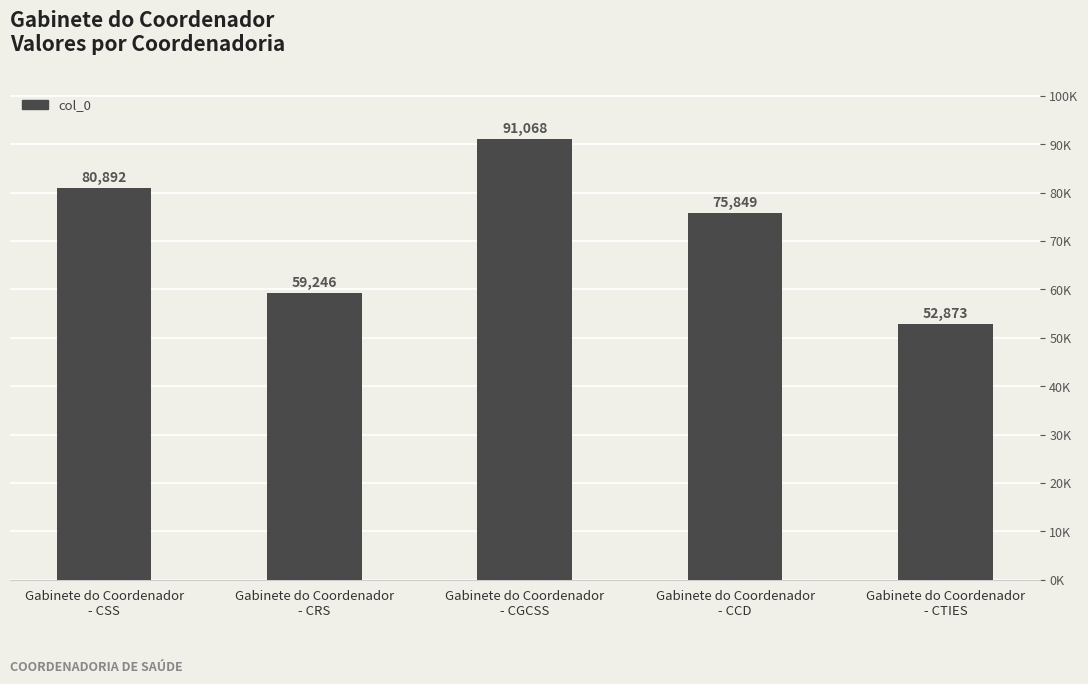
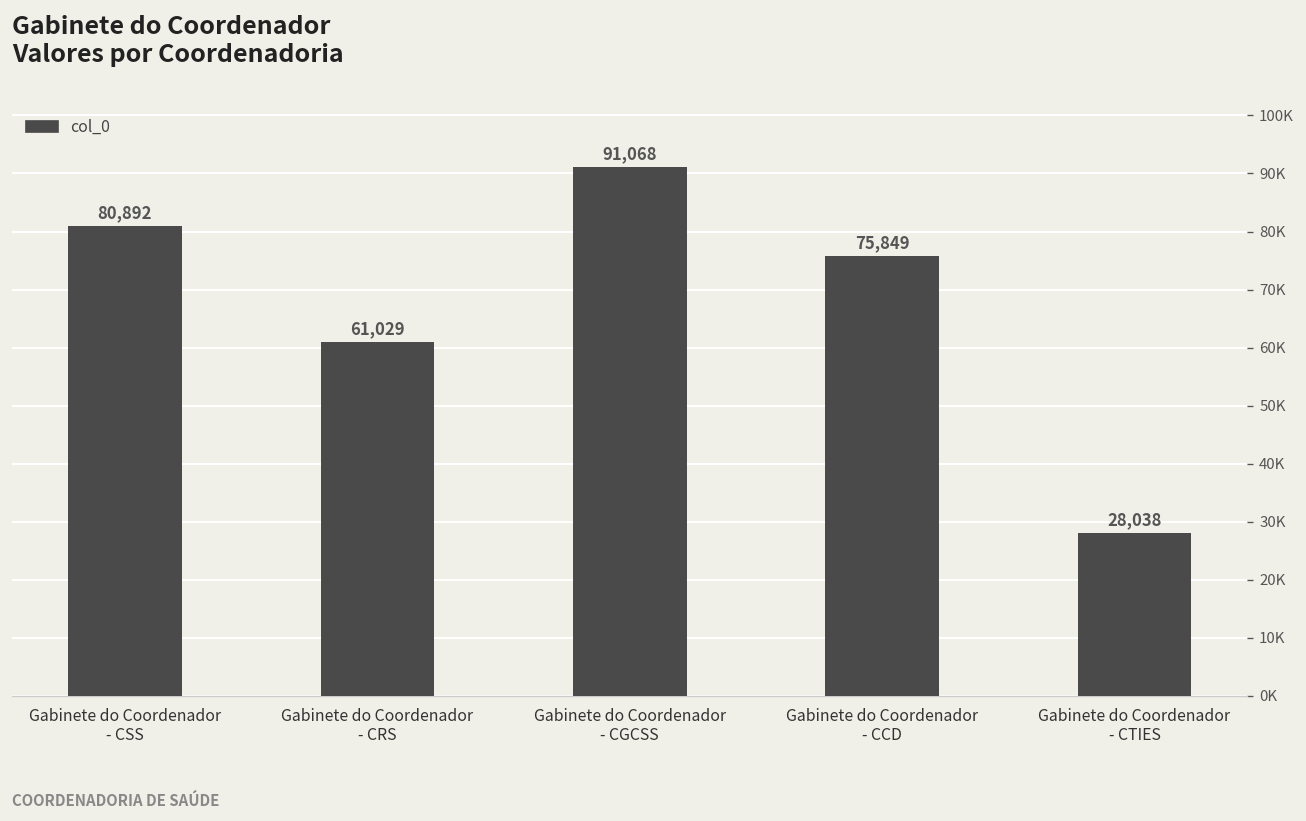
Gabinete do Coordenador - CRS: 59,246 -> 61,029
Gabinete do Coordenador - CTIES: 52,873 -> 28,038
